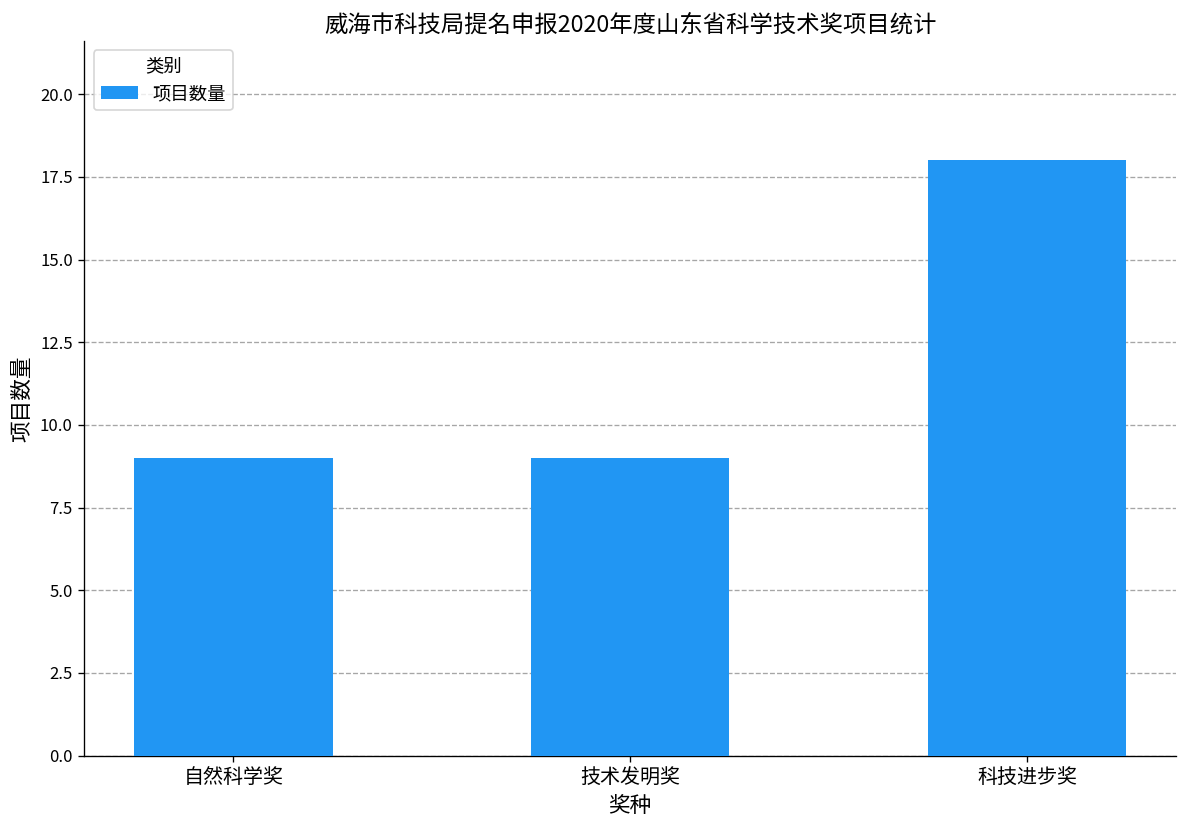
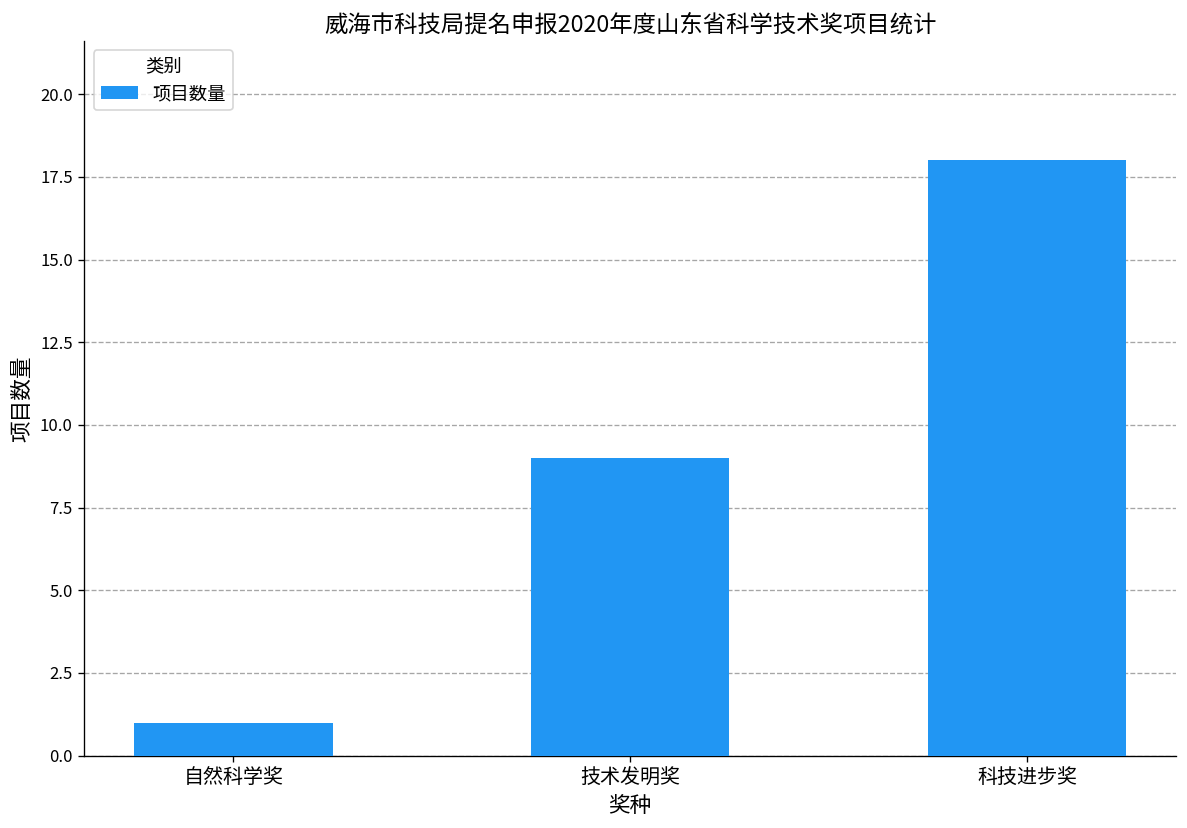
自然科学奖: 9 -> 1
